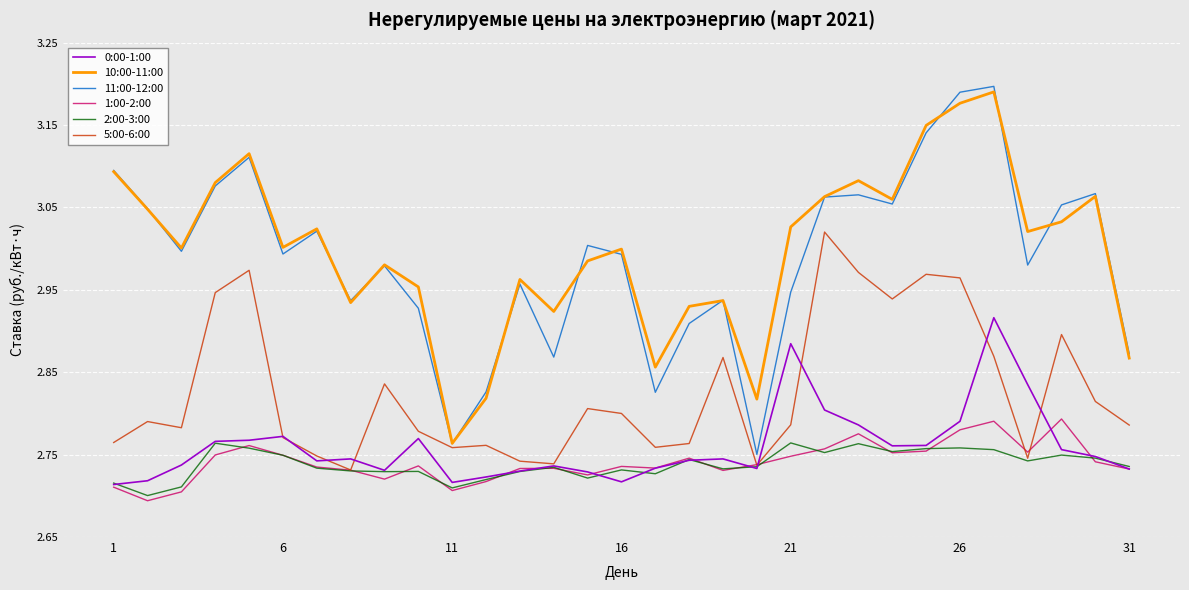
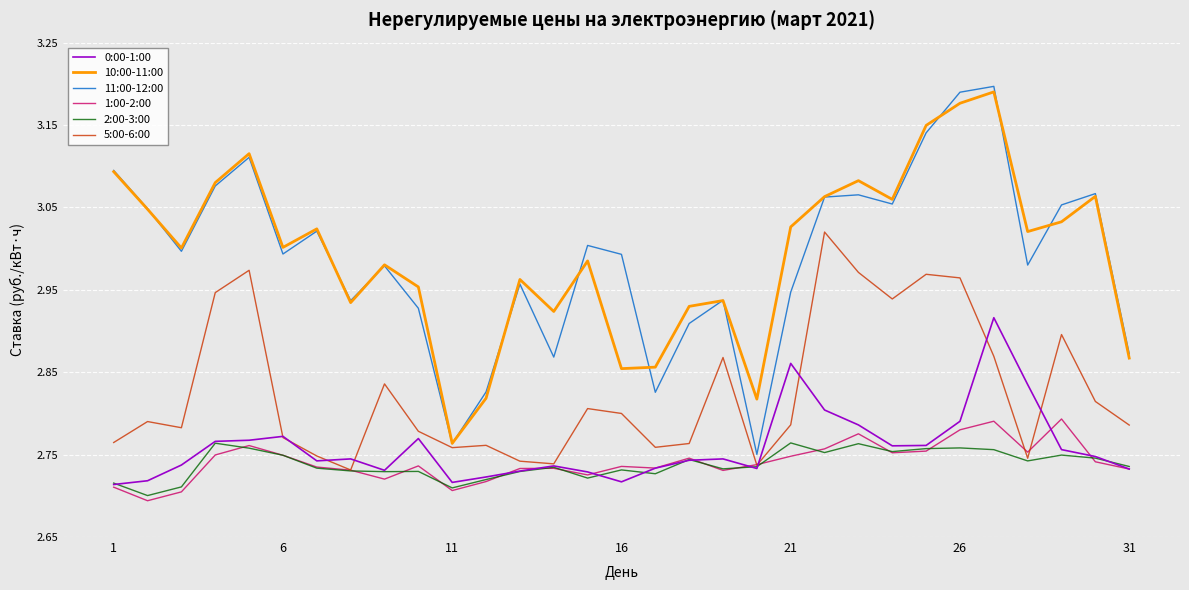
10:00-11:00, 16: 3.00 -> 2.85
0:00-1:00, 21: 2.88 -> 2.86
